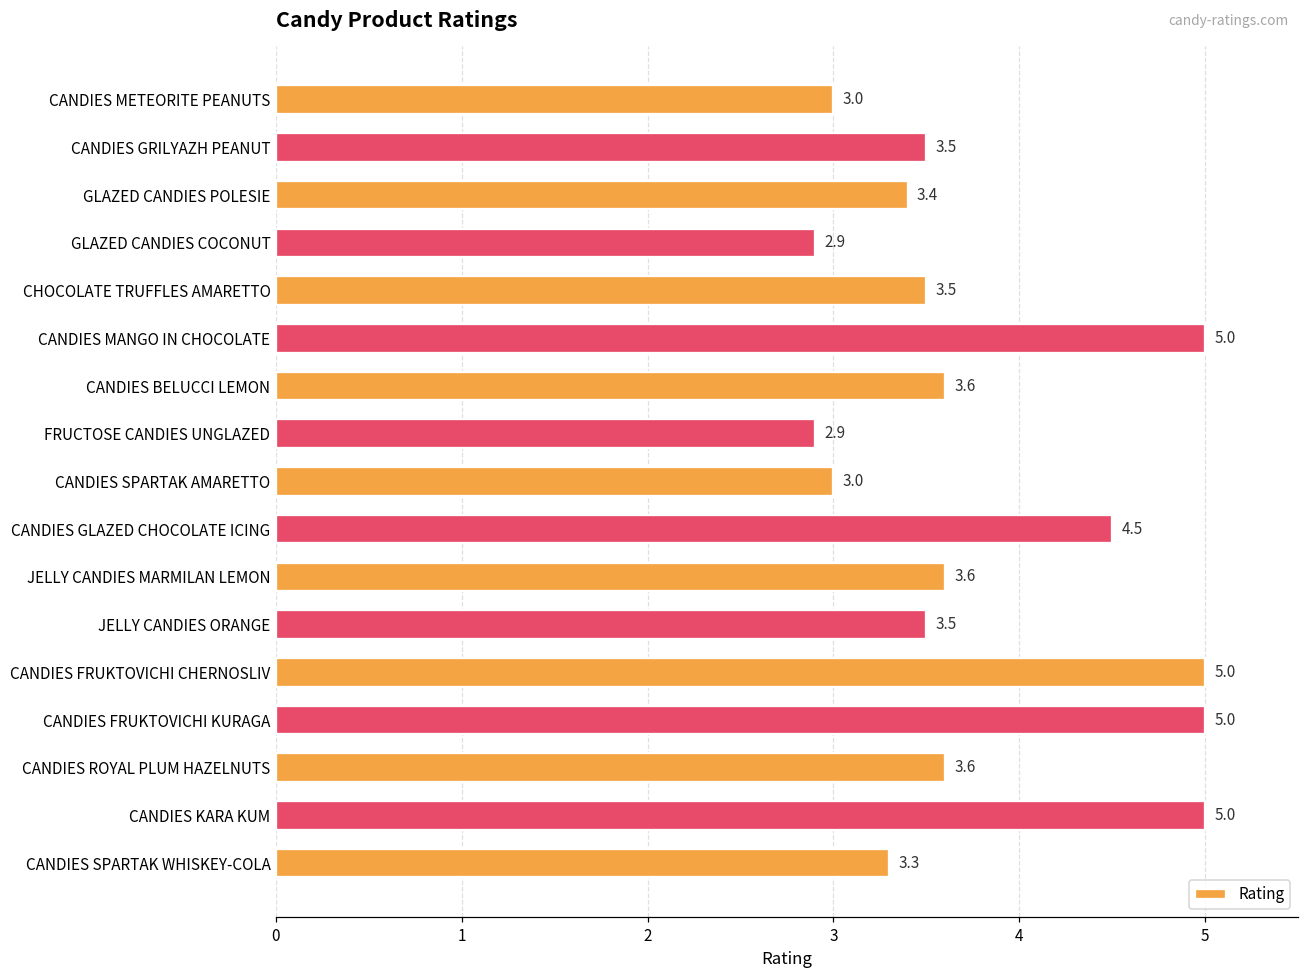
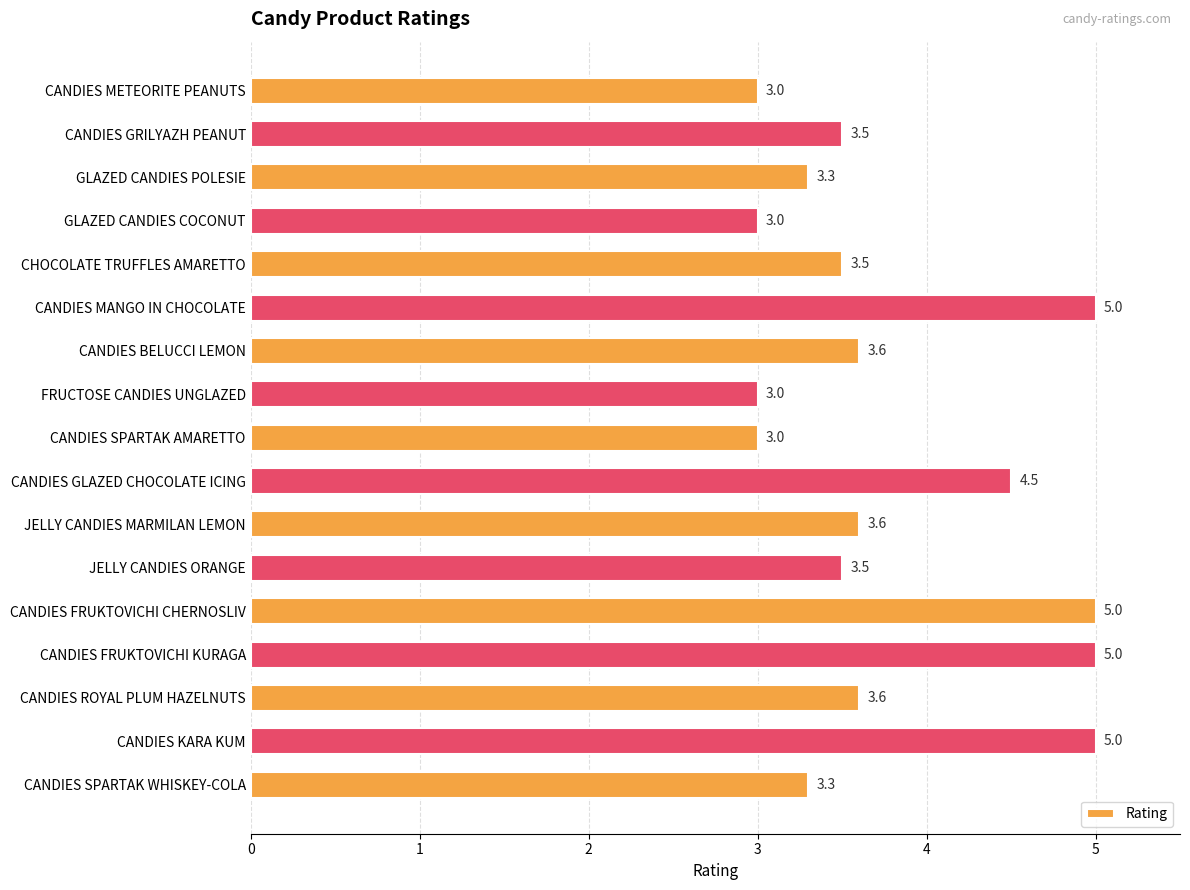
GLAZED CANDIES POLESIE: 3.4 -> 3.3
GLAZED CANDIES COCONUT: 2.9 -> 3.0
FRUCTOSE CANDIES UNGLAZED: 2.9 -> 3.0
